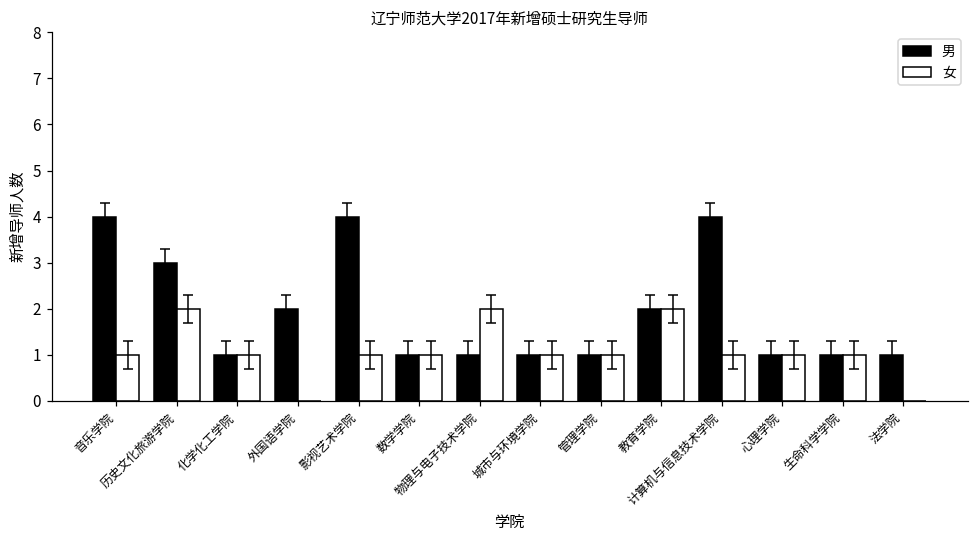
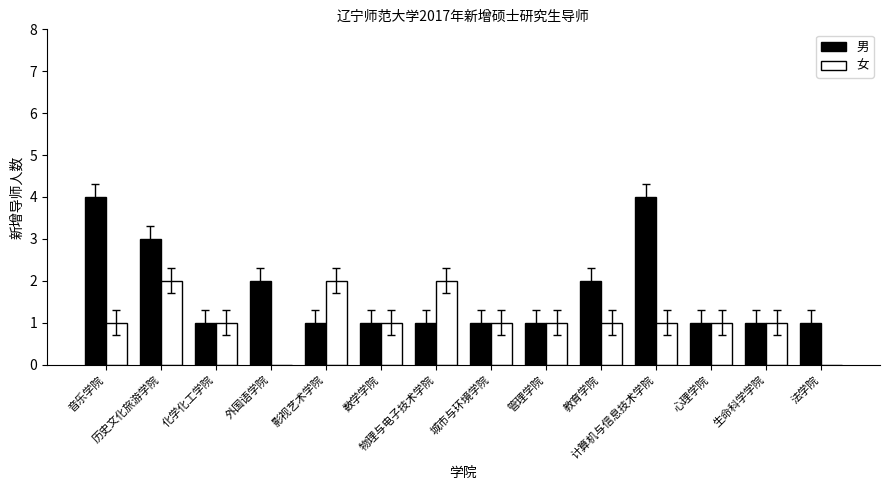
男, 影视艺术学院: 4 -> 1
女, 影视艺术学院: 1 -> 2
女, 教育学院: 2 -> 1
